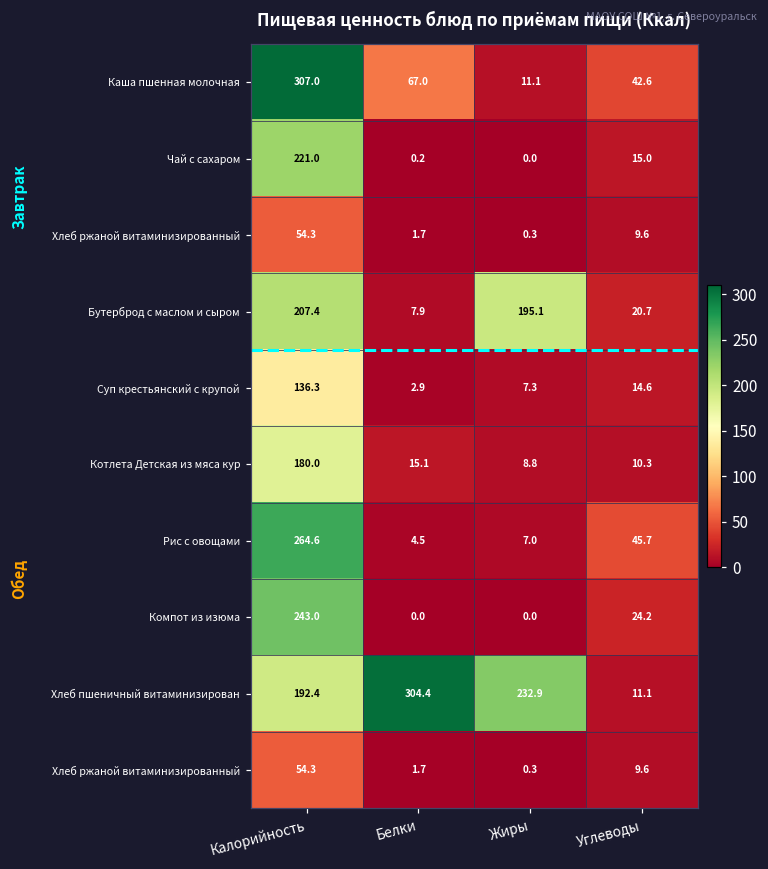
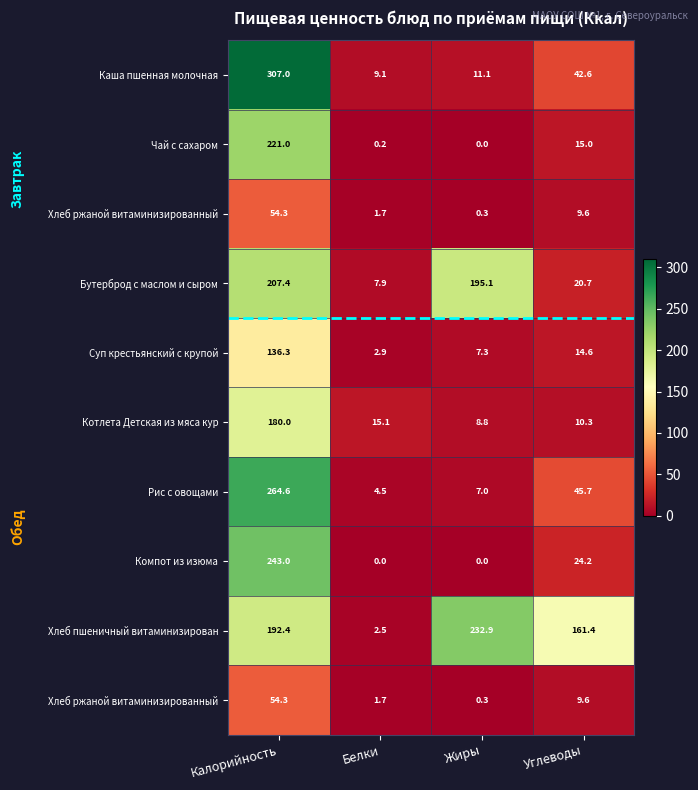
Каша пшенная молочная, Белки: 67.0 -> 9.1
Хлеб пшеничный витаминизирован, Белки: 304.4 -> 2.5
Хлеб пшеничный витаминизирован, Углеводы: 11.1 -> 161.4
